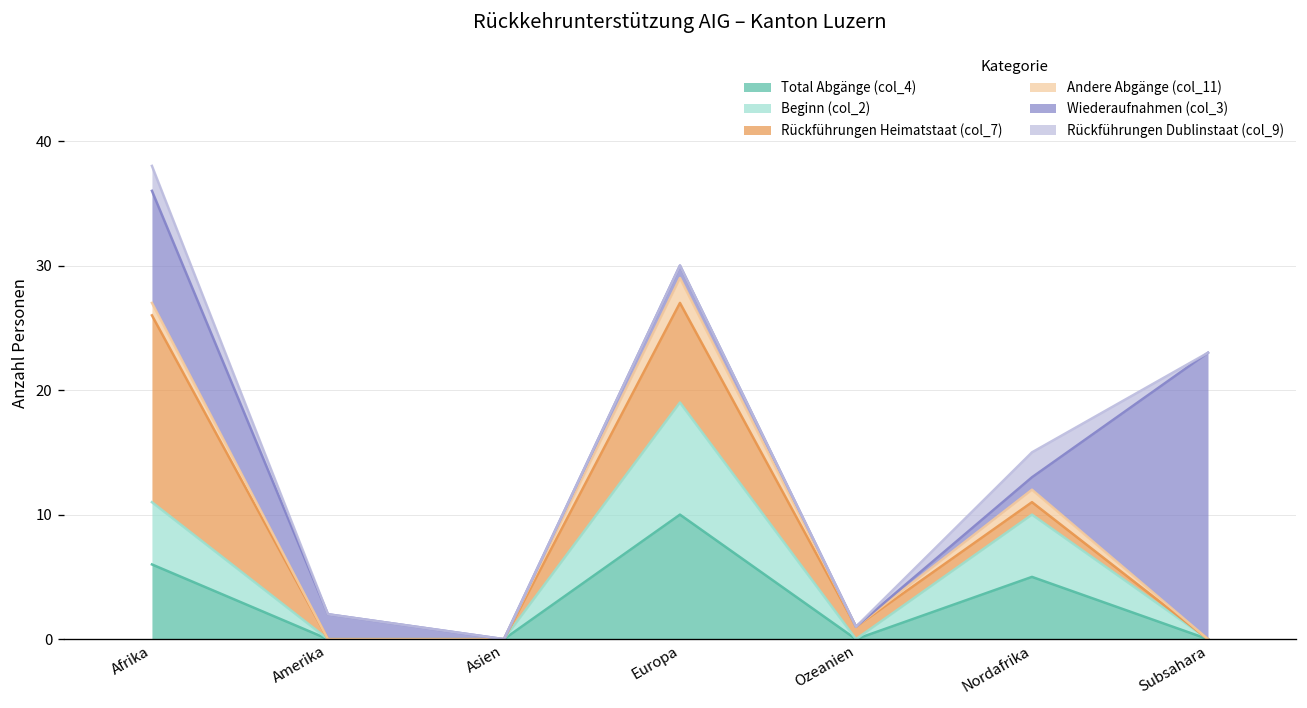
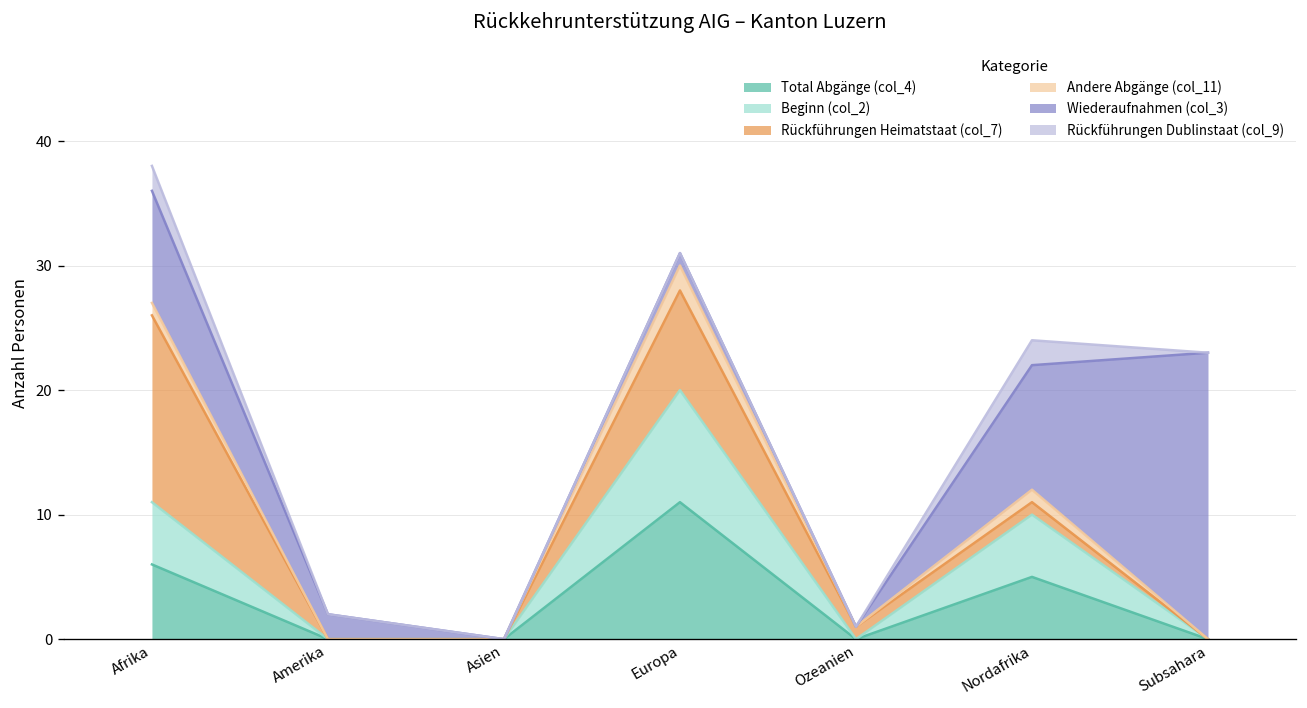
Total Abgänge (col_4), Europa: 10 -> 11
Wiederaufnahmen (col_3), Nordafrika: 1 -> 10
